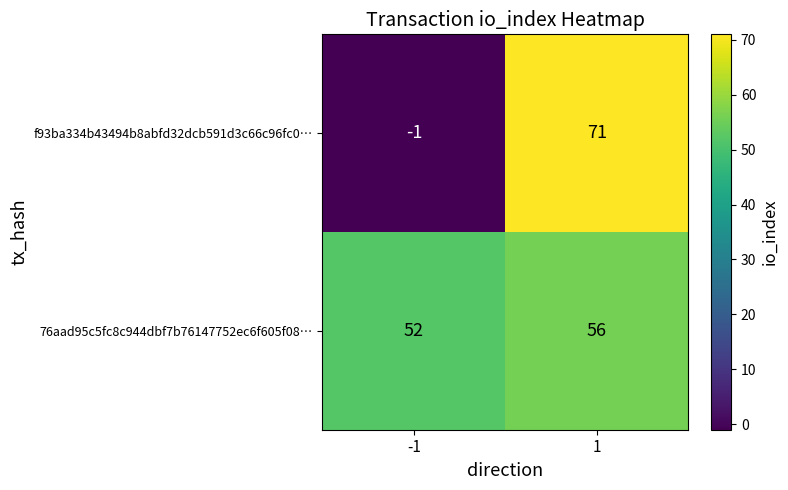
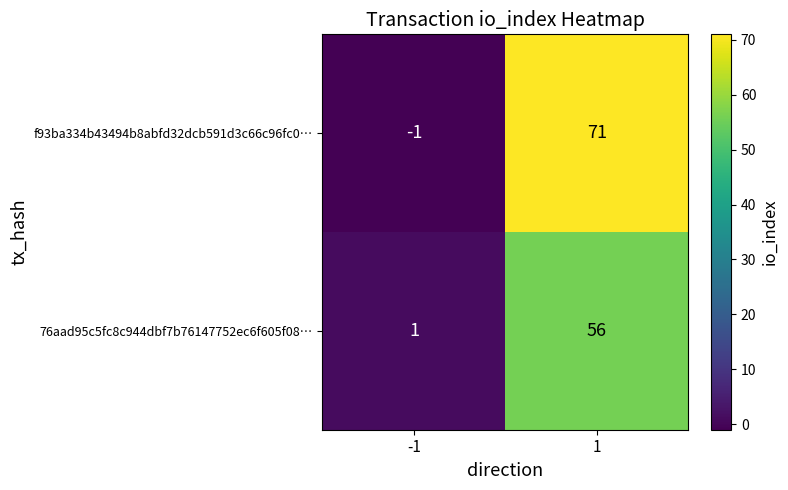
76aad95c5fc8c944dbf7b76147752ec6f605f08…, -1: 52 -> 1
